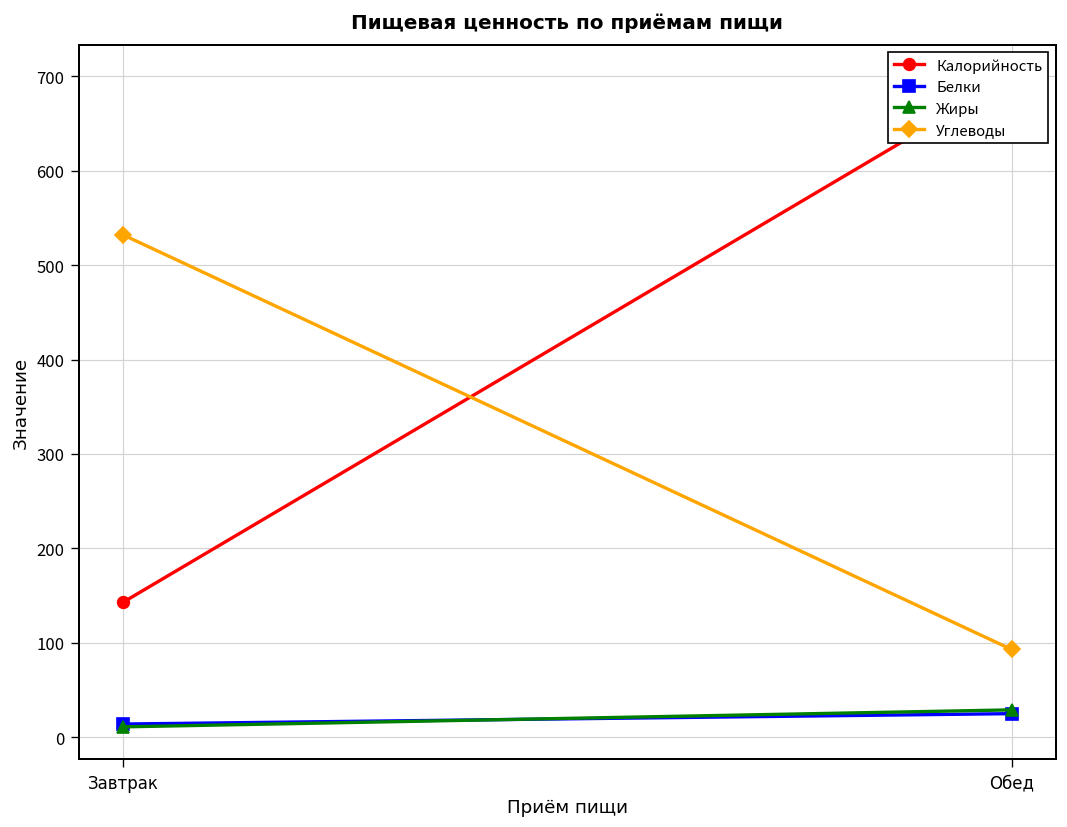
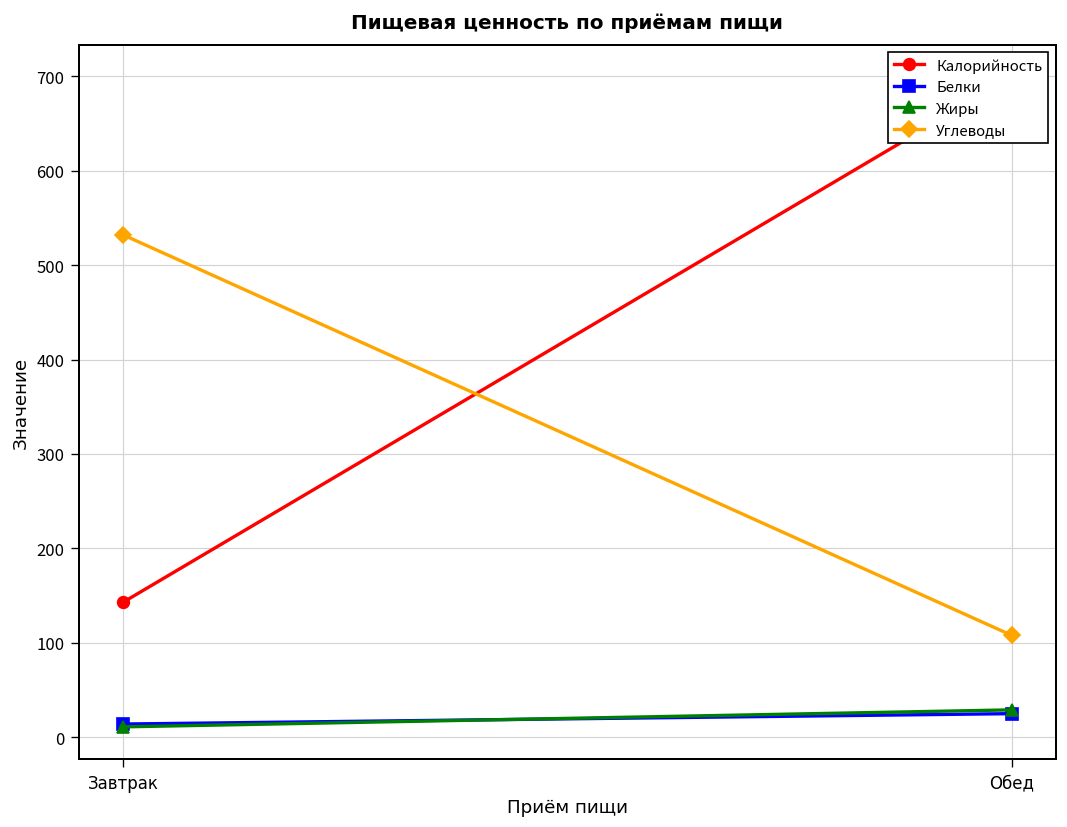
Углеводы, Обед: 90 -> 110
